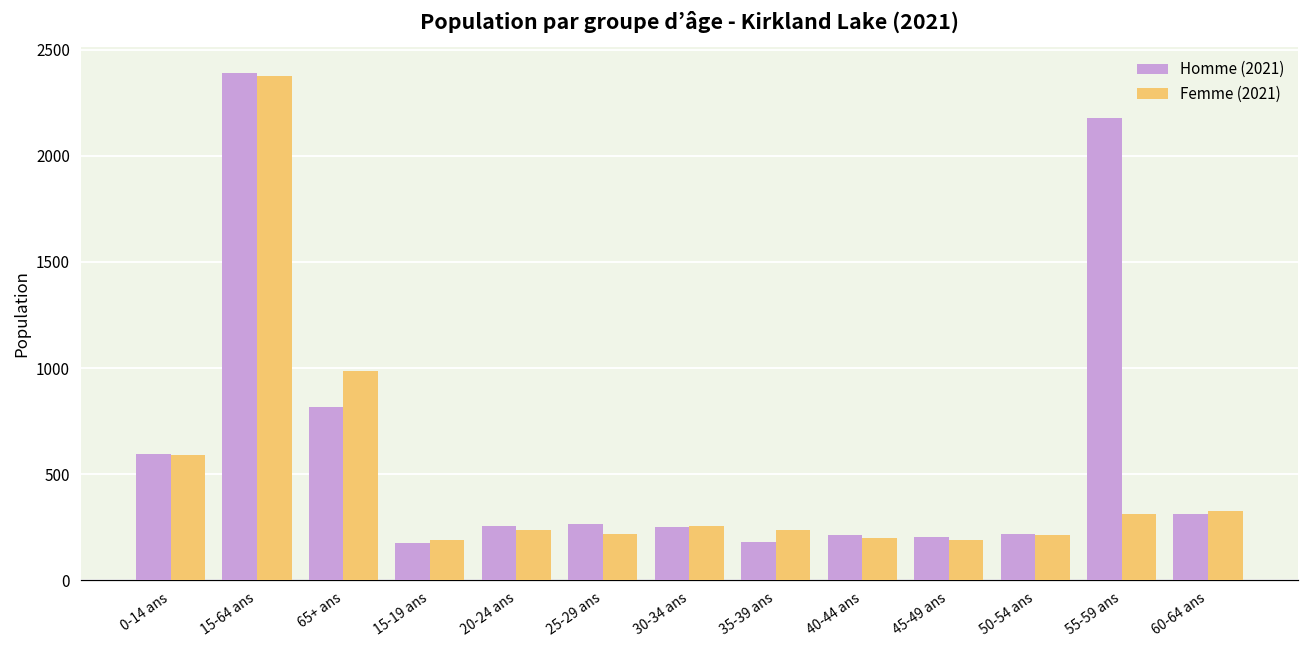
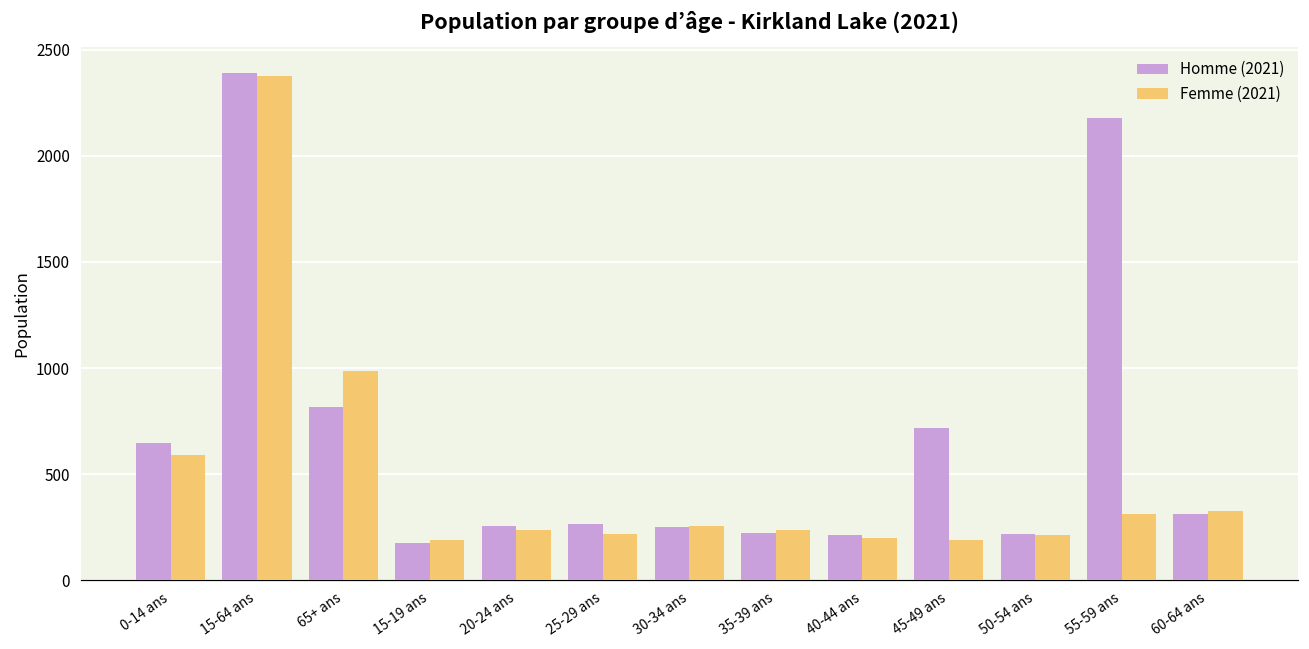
Homme (2021), 0-14 ans: 600 -> 650
Homme (2021), 35-39 ans: 180 -> 230
Homme (2021), 45-49 ans: 210 -> 720
